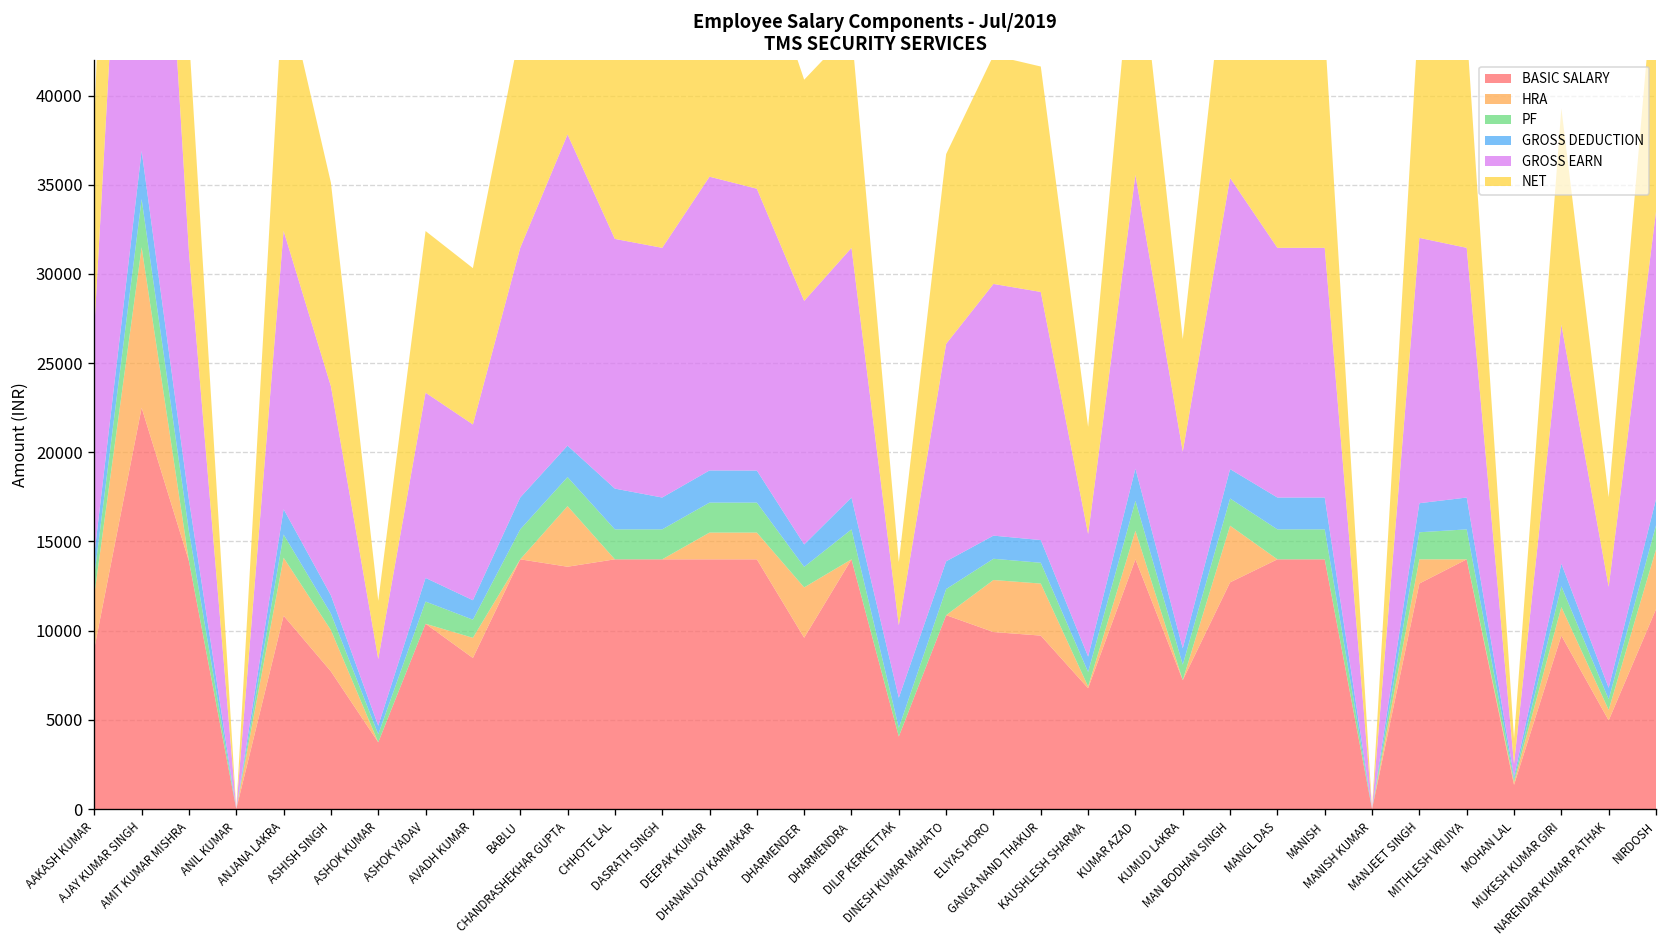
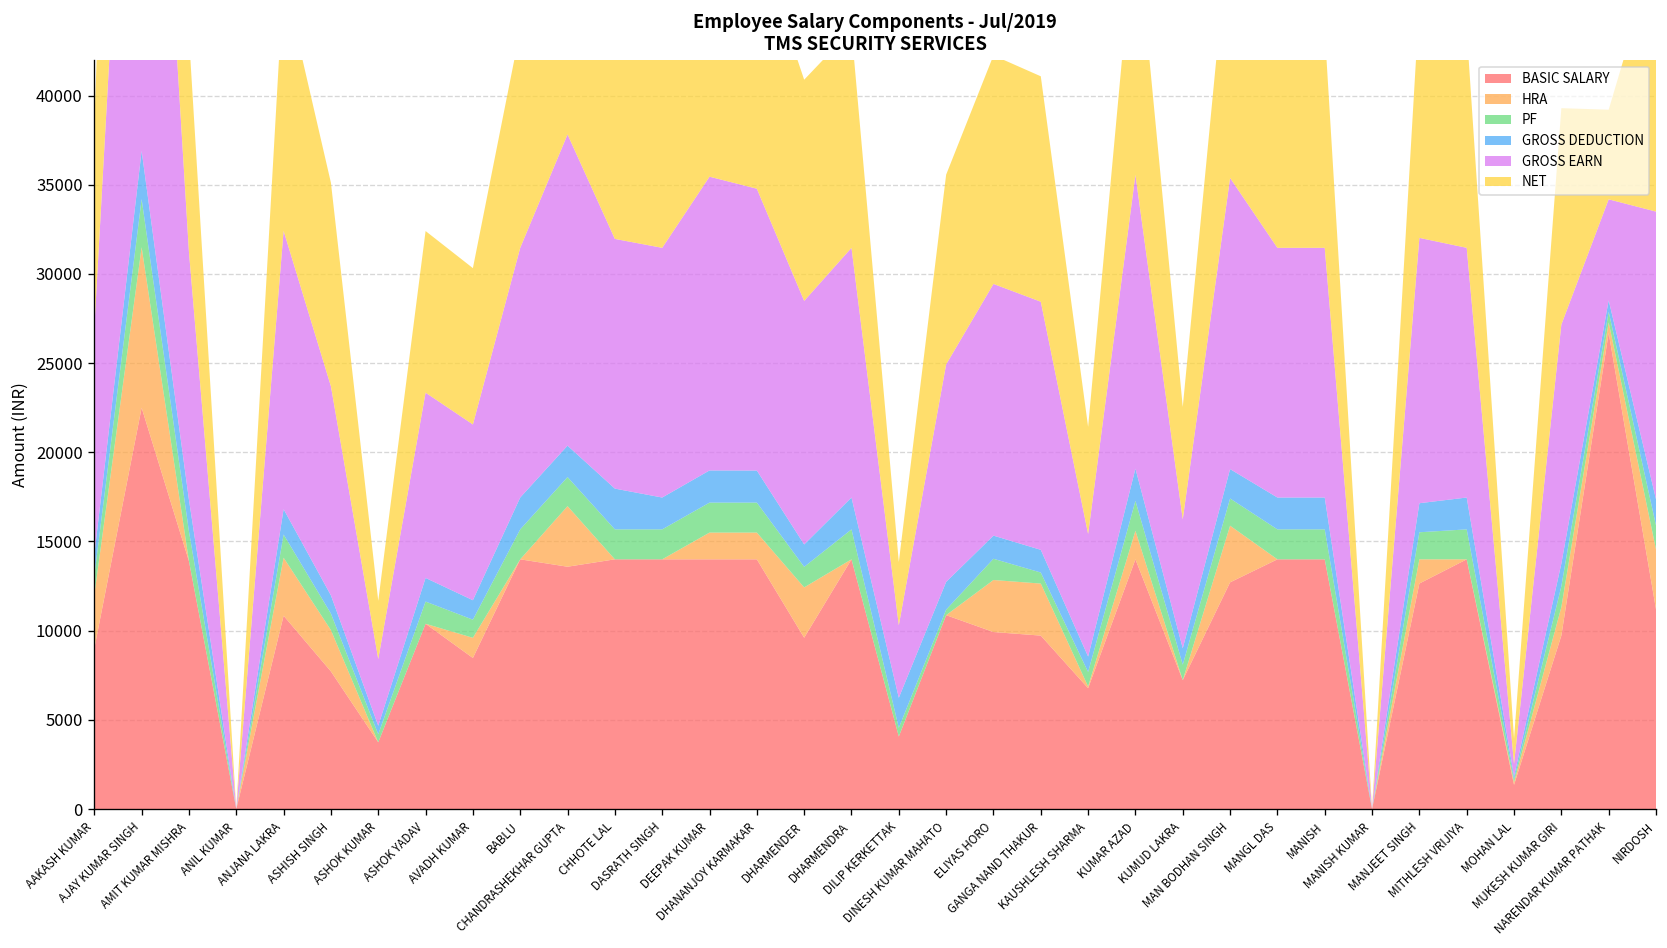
PF, DINESH KUMAR MAHATO: 1500 -> 300
PF, GANGA NAND THAKUR: 1200 -> 600
GROSS EARN, KUMUD LAKRA: 11000 -> 7200
BASIC SALARY, NARENDAR KUMAR PATHAK: 5000 -> 26700
